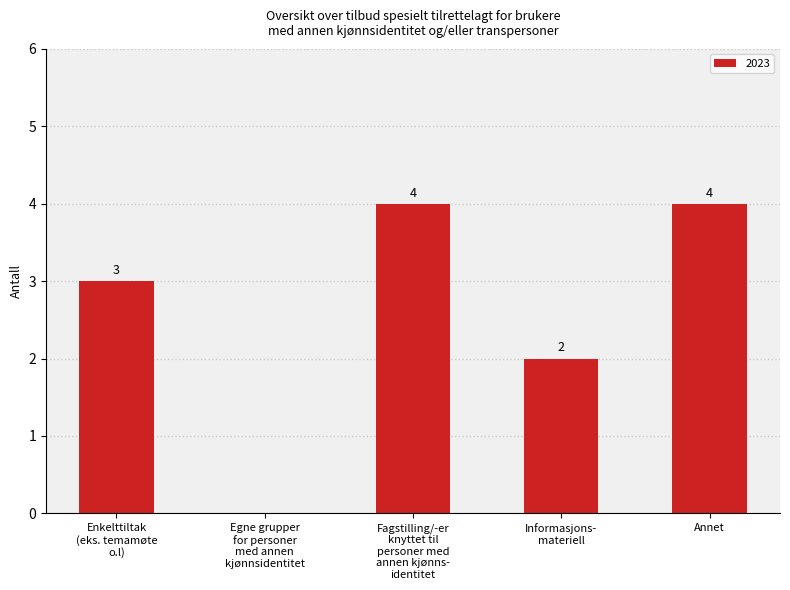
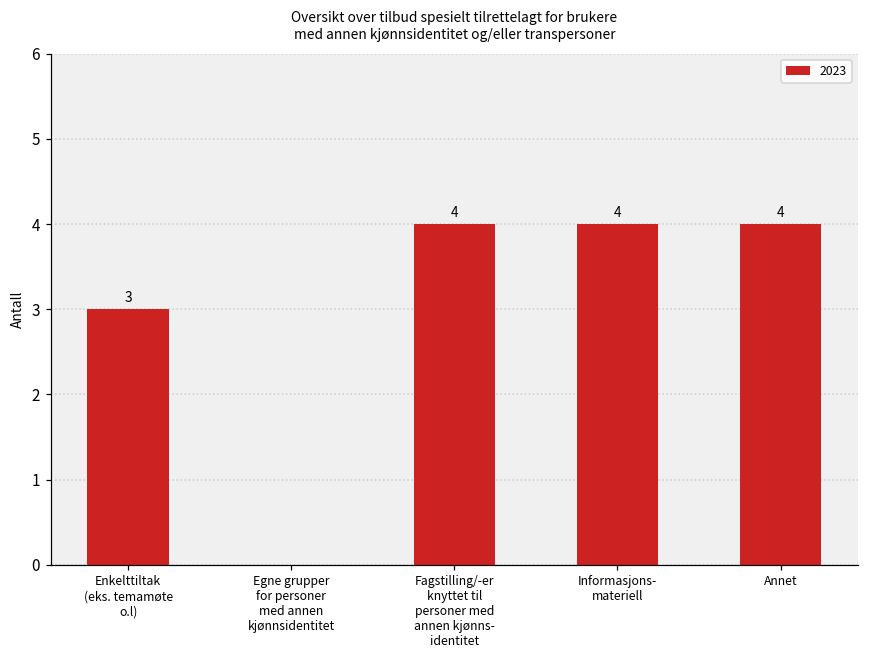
Informasjons- materiell: 2 -> 4
